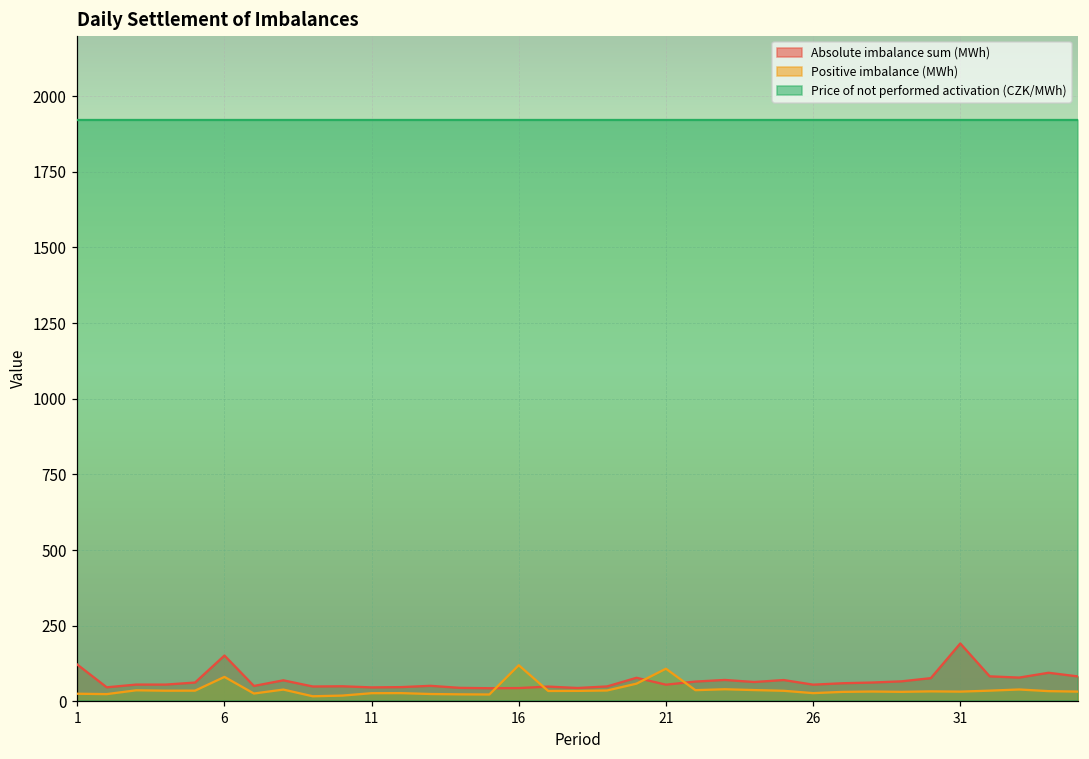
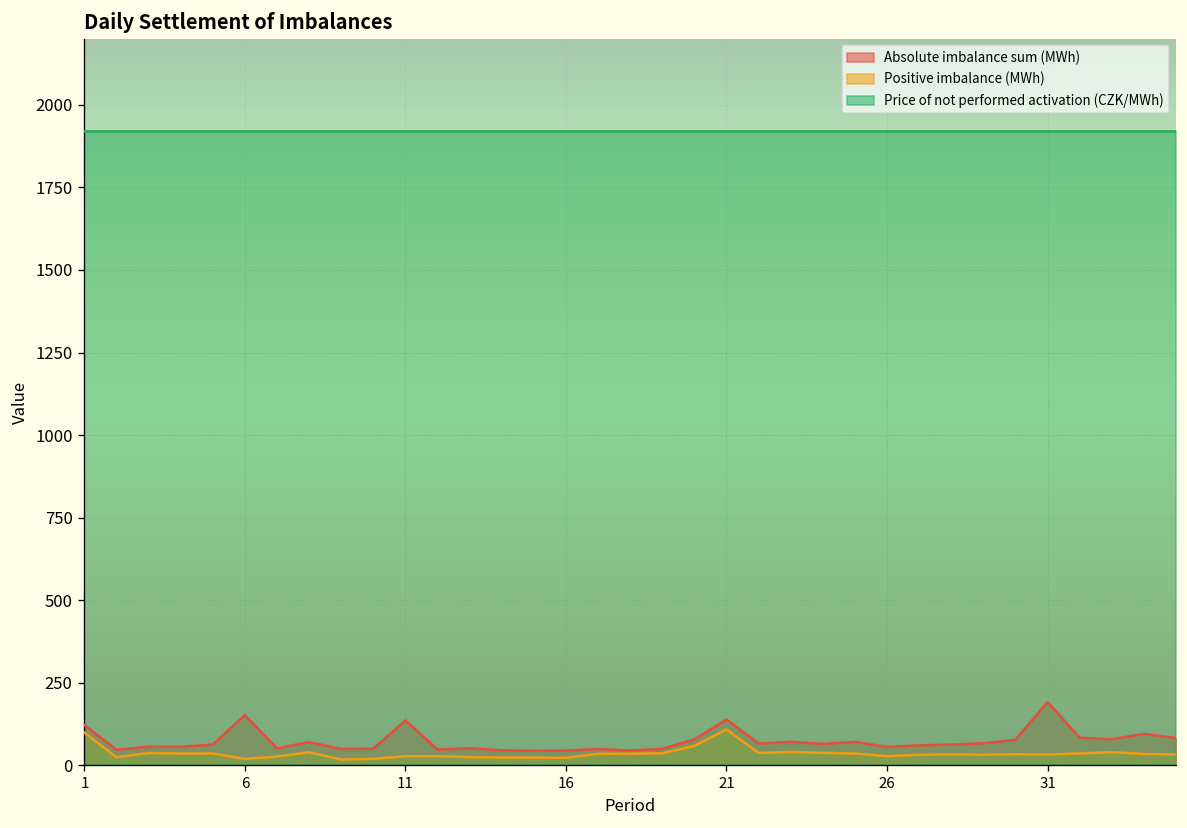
Positive imbalance (MWh), 1: 30 -> 100
Positive imbalance (MWh), 6: 80 -> 20
Absolute imbalance sum (MWh), 11: 50 -> 140
Positive imbalance (MWh), 16: 120 -> 20
Absolute imbalance sum (MWh), 21: 60 -> 140
